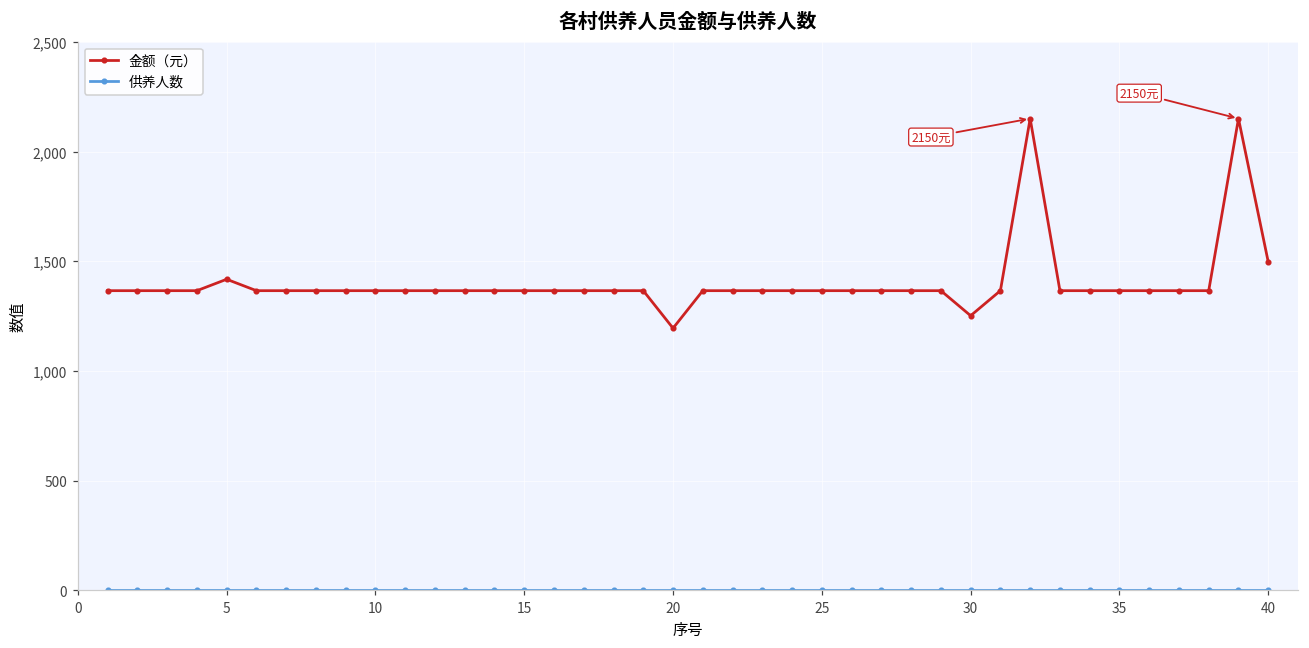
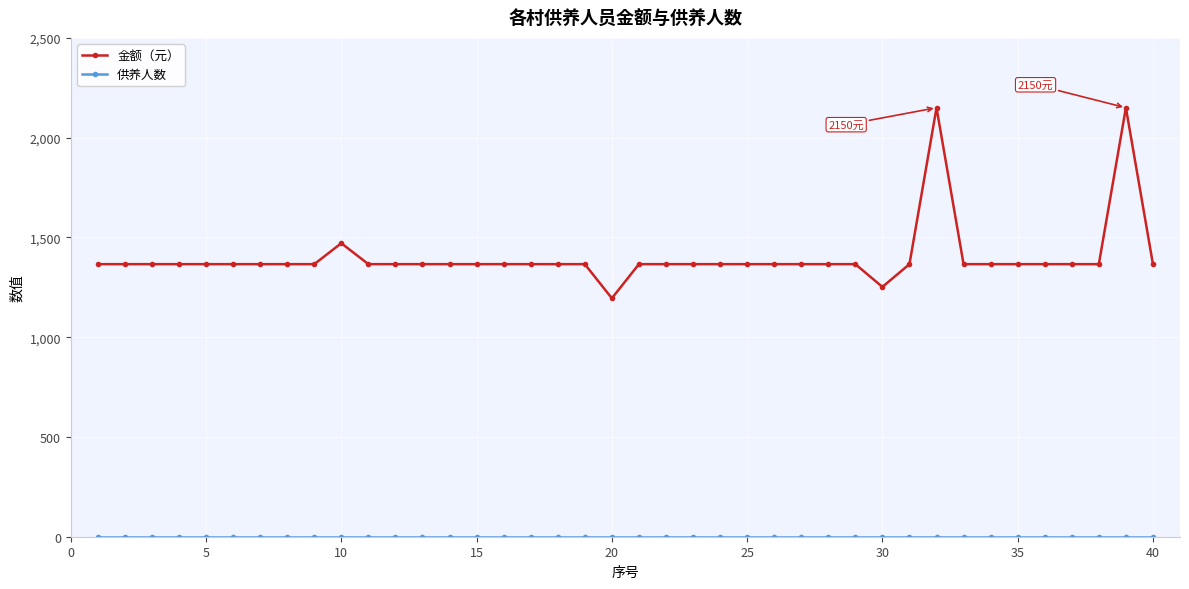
金额（元）, 5: 1,420 -> 1,370
金额（元）, 10: 1,370 -> 1,470
金额（元）, 40: 1,500 -> 1,370
